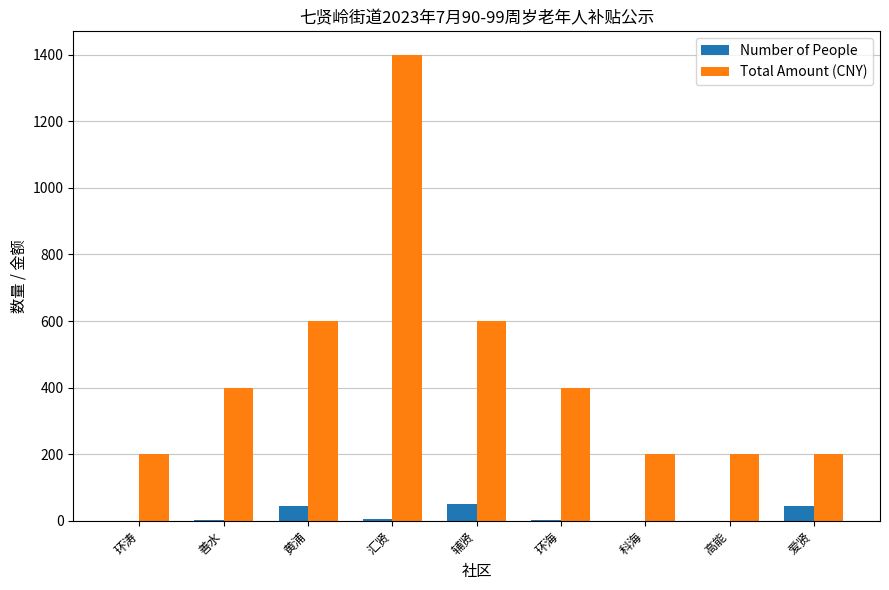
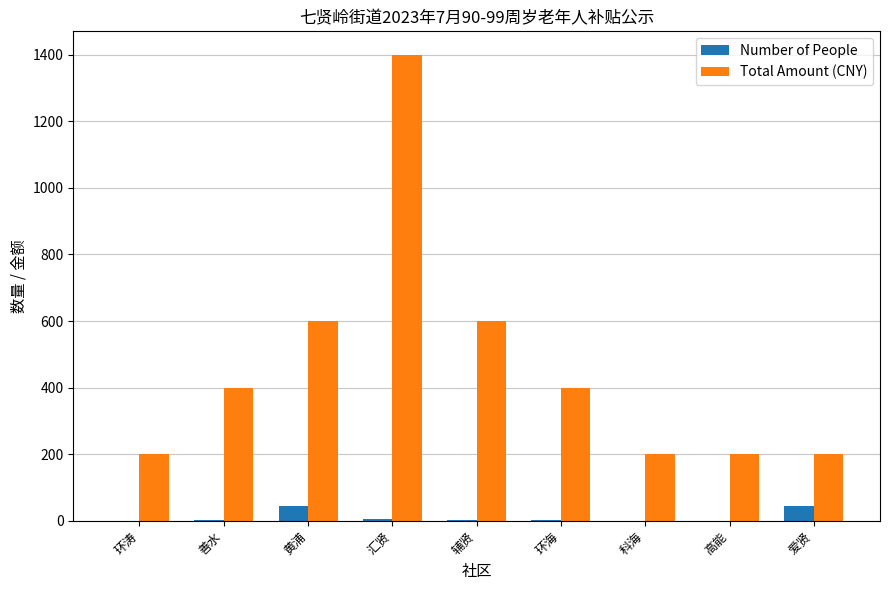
Number of People, 辅贤: 50 -> 0
